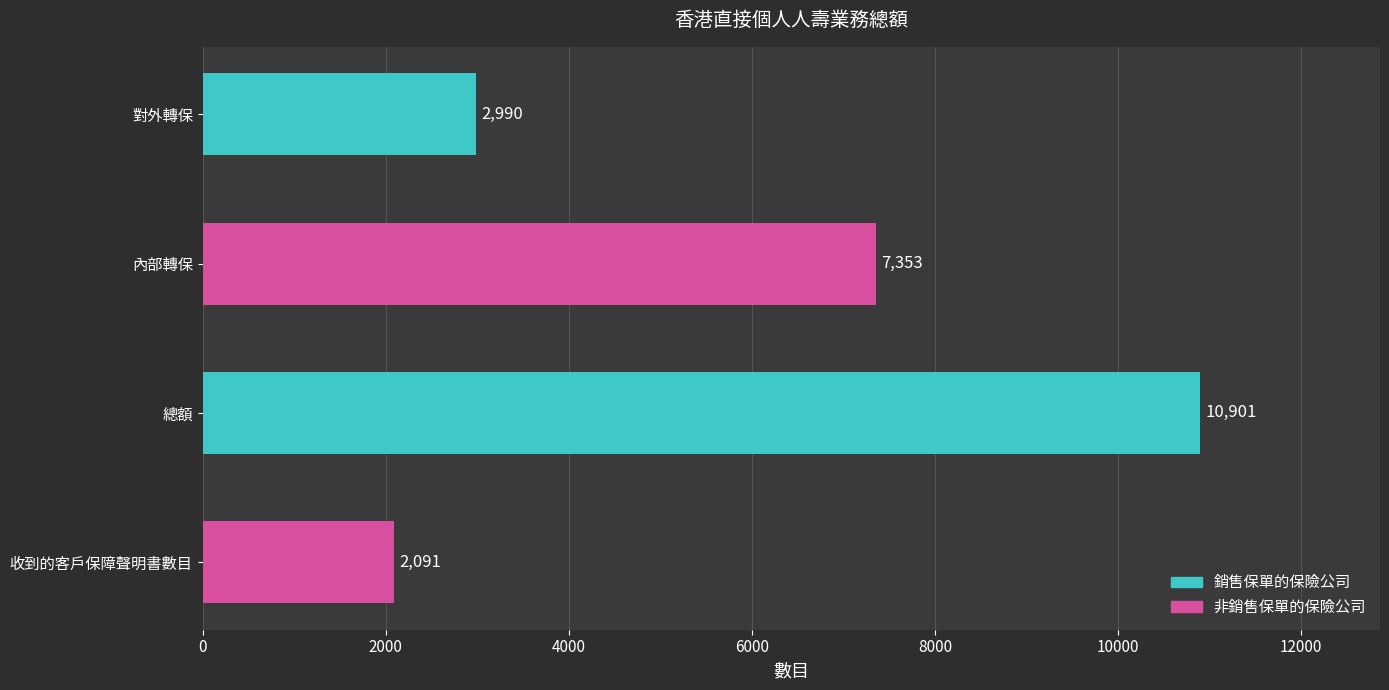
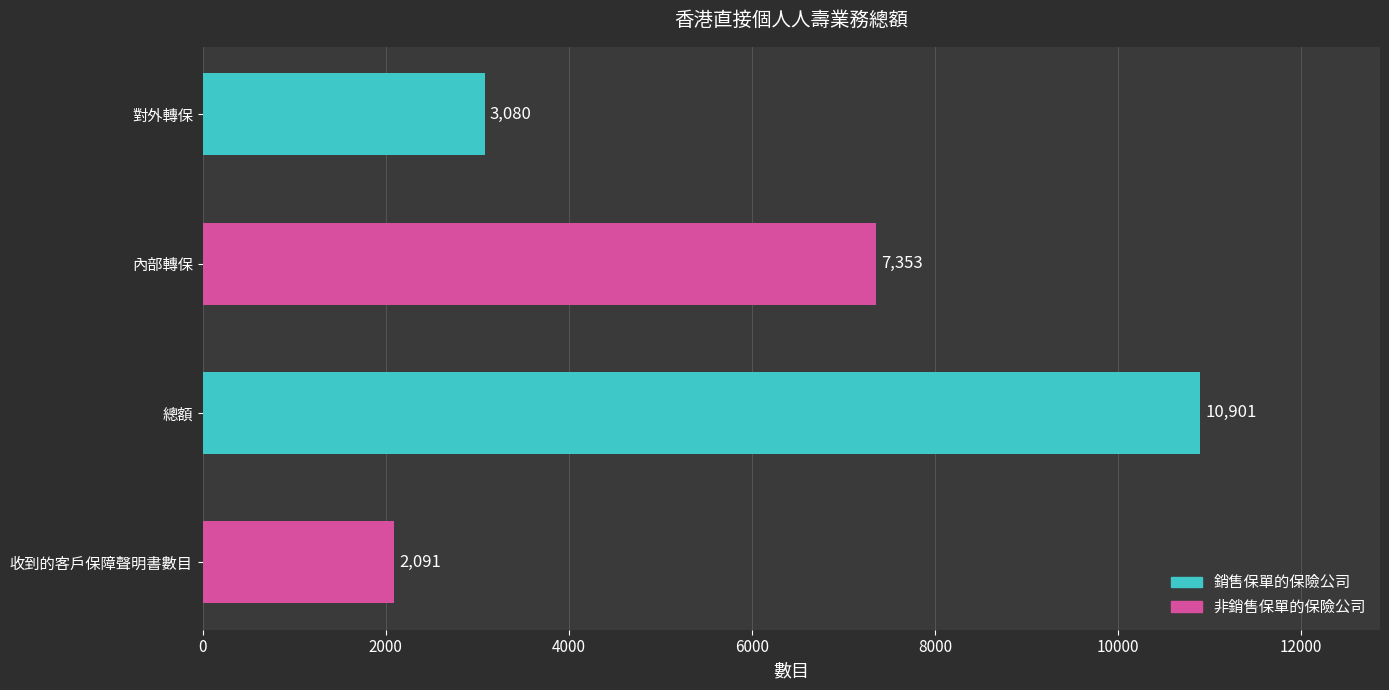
對外轉保: 2,990 -> 3,080
